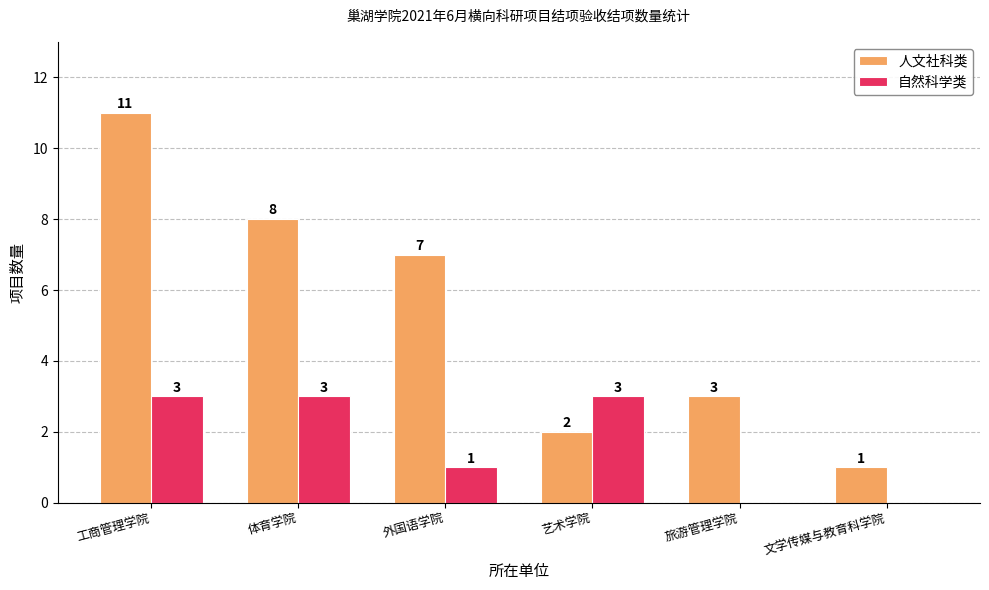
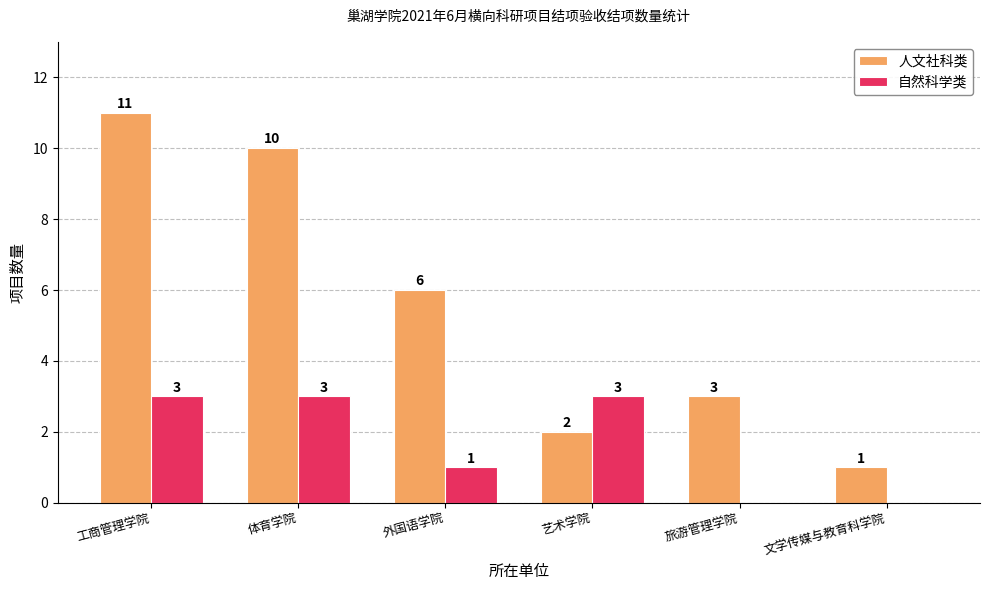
人文社科类, 体育学院: 8 -> 10
人文社科类, 外国语学院: 7 -> 6
